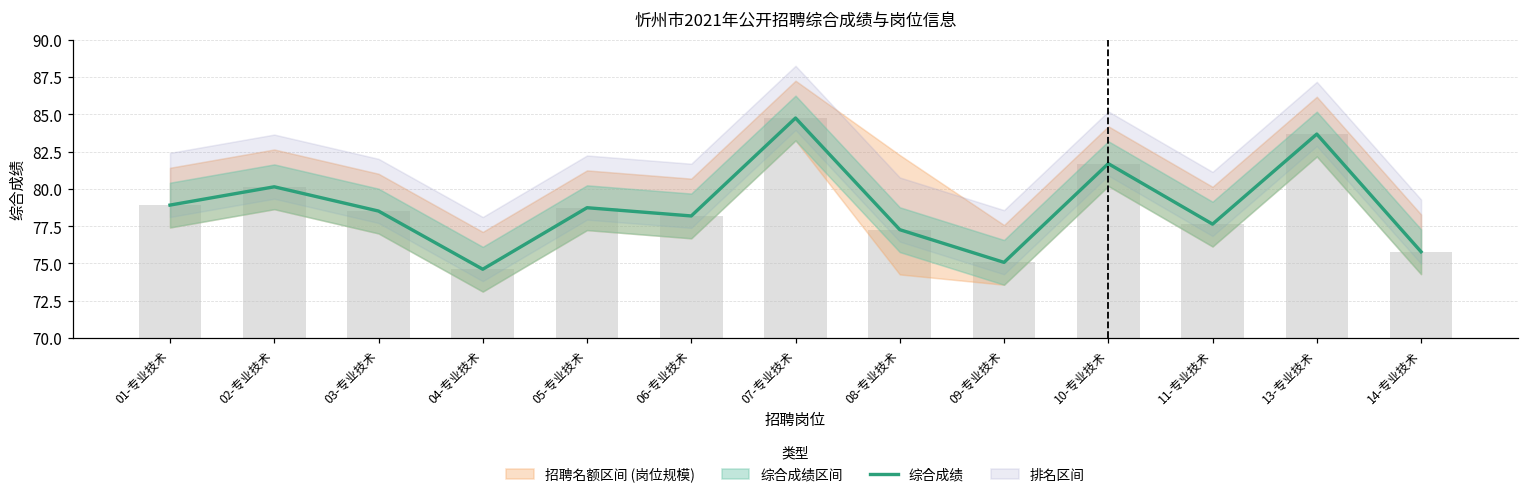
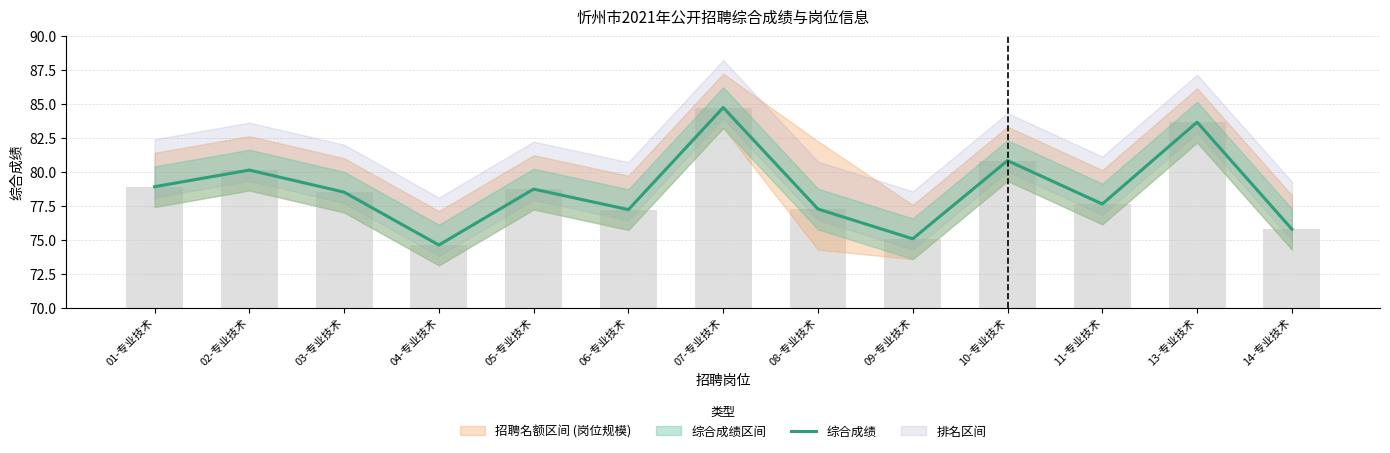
综合成绩, 06-专业技术: 78.2 -> 77.2
综合成绩, 10-专业技术: 81.7 -> 80.8
